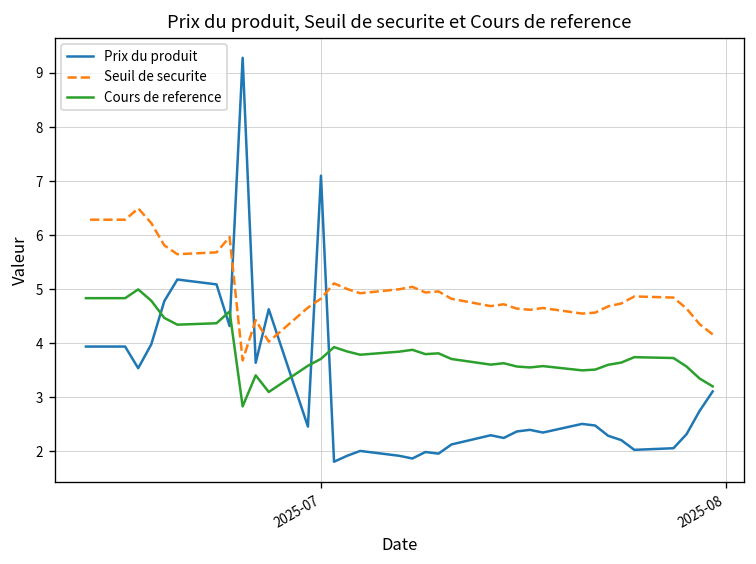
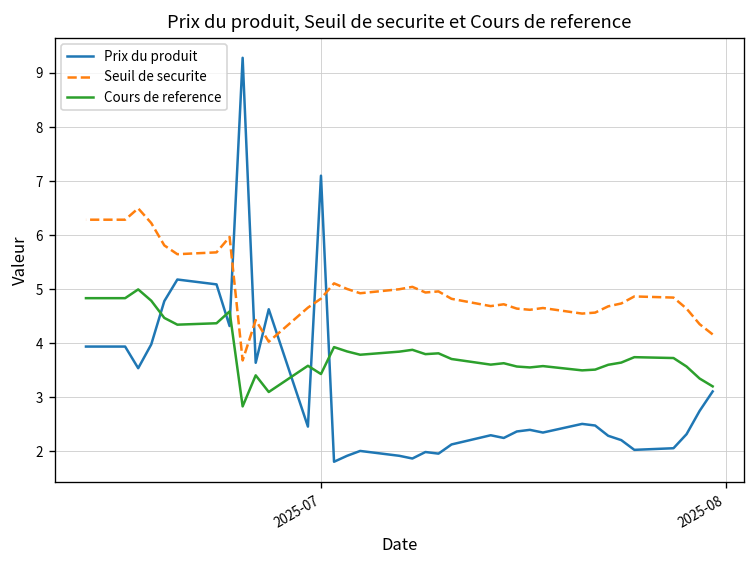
Cours de reference, 2025-07: 3.7 -> 3.4
